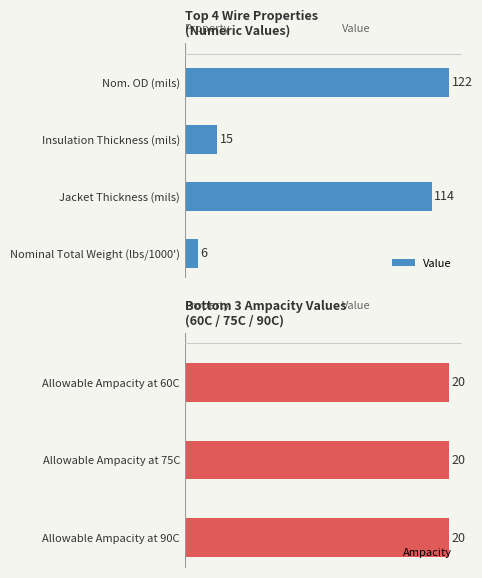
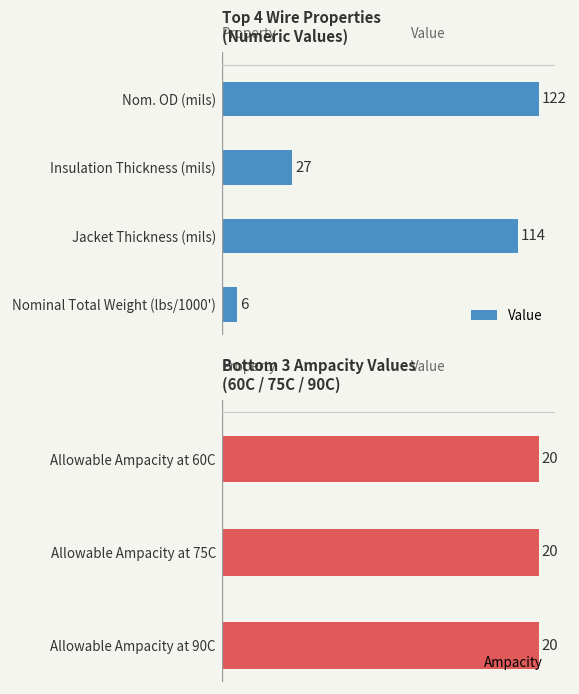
Top 4 Wire Properties (Numeric Values), Insulation Thickness (mils): 15 -> 27
